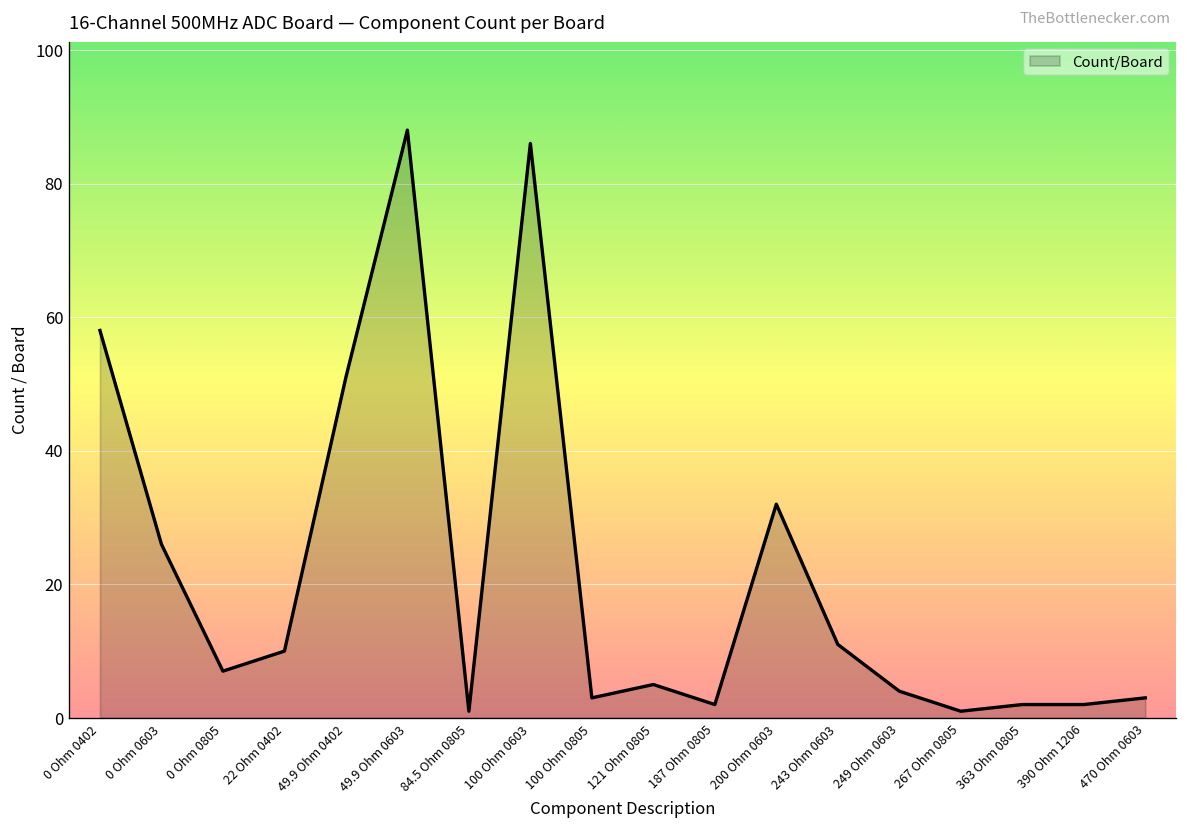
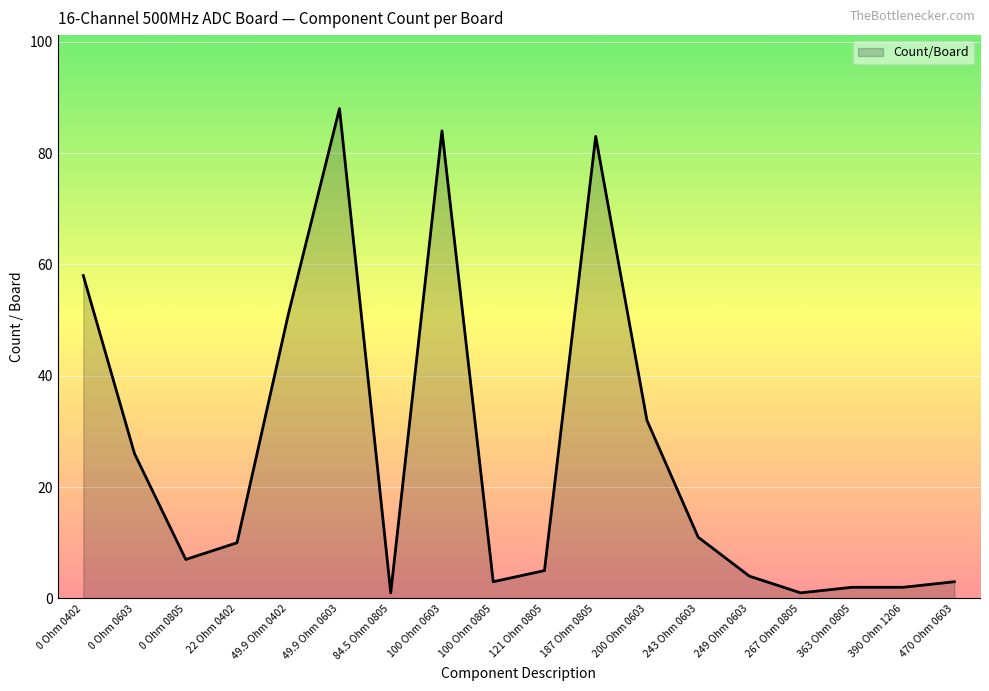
100 Ohm 0603: 86 -> 84
187 Ohm 0805: 2 -> 83
